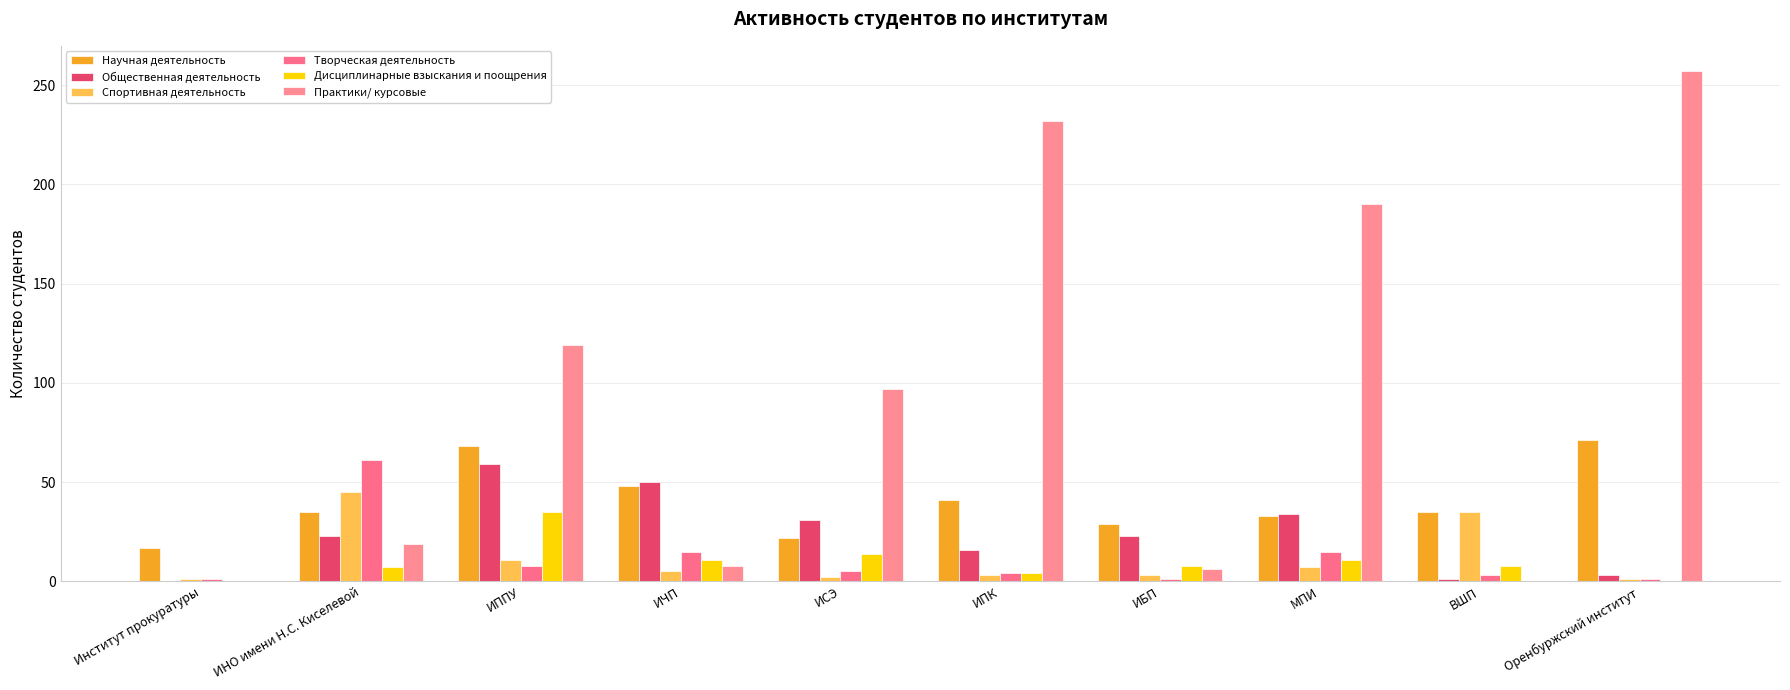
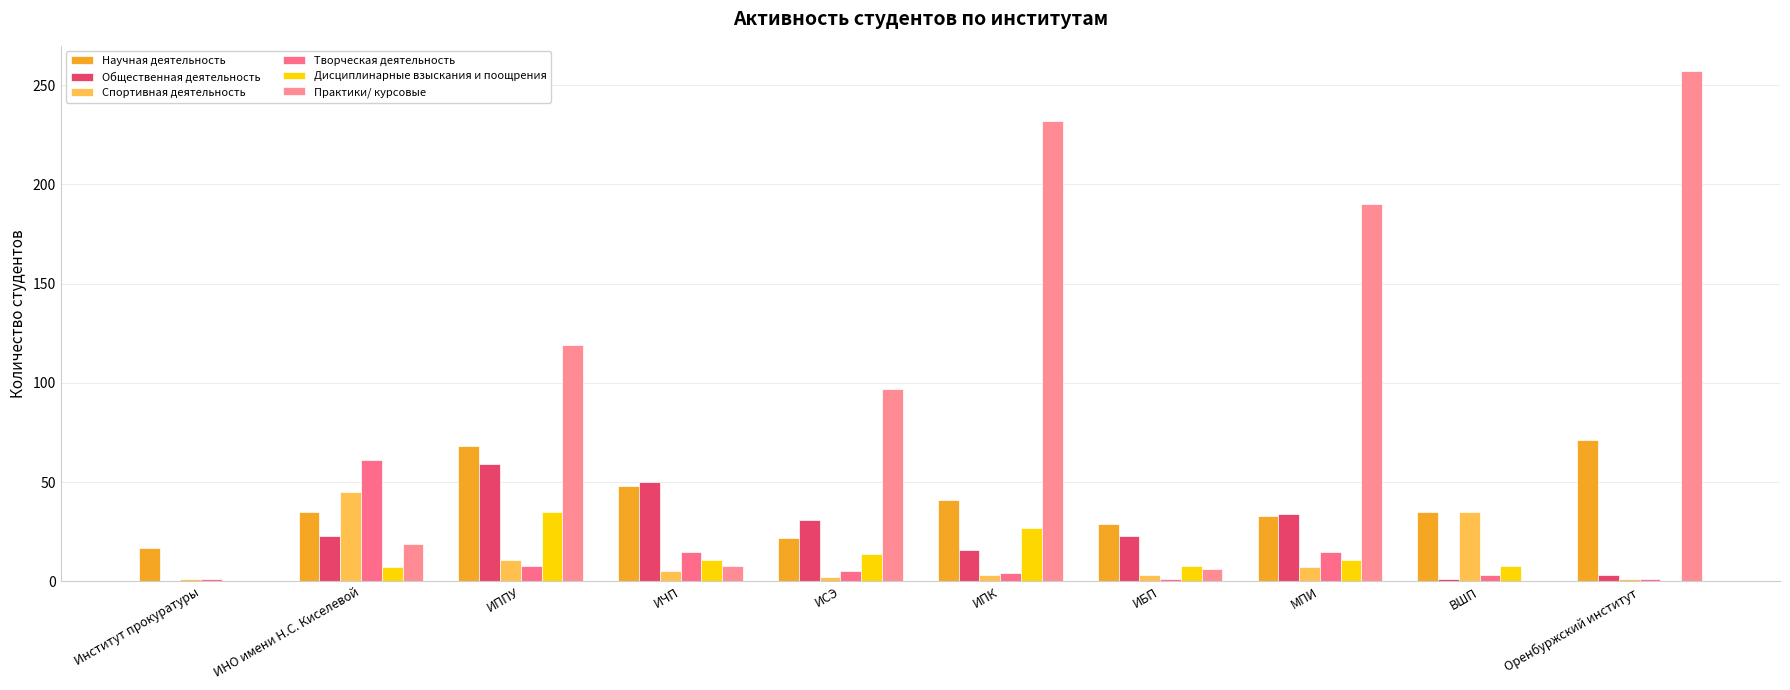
Дисциплинарные взыскания и поощрения, ИПК: 4 -> 27
